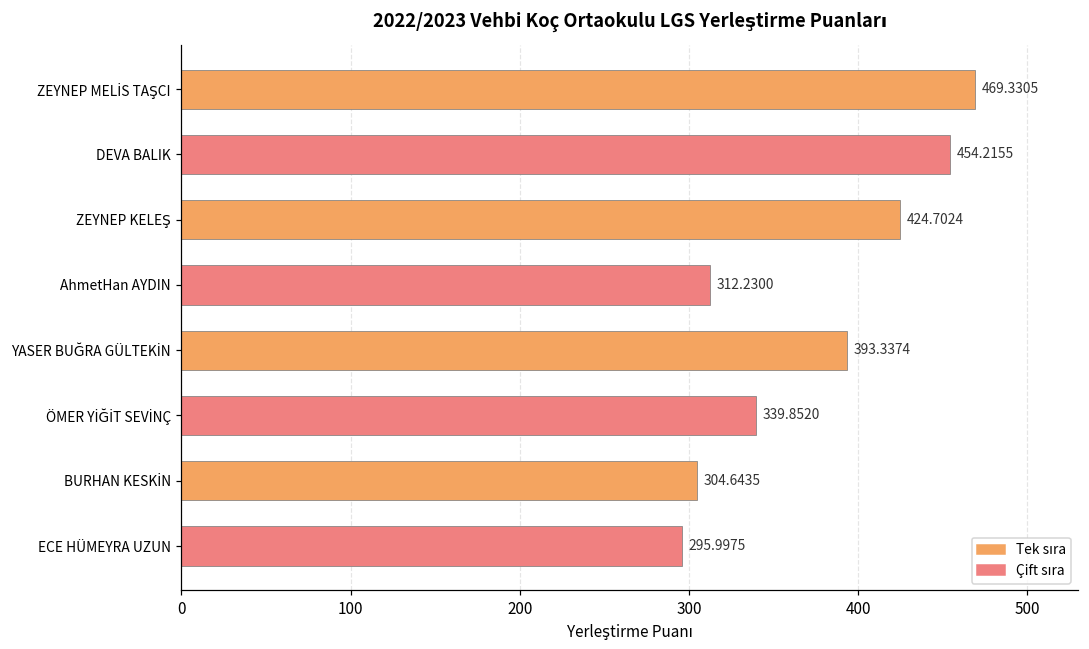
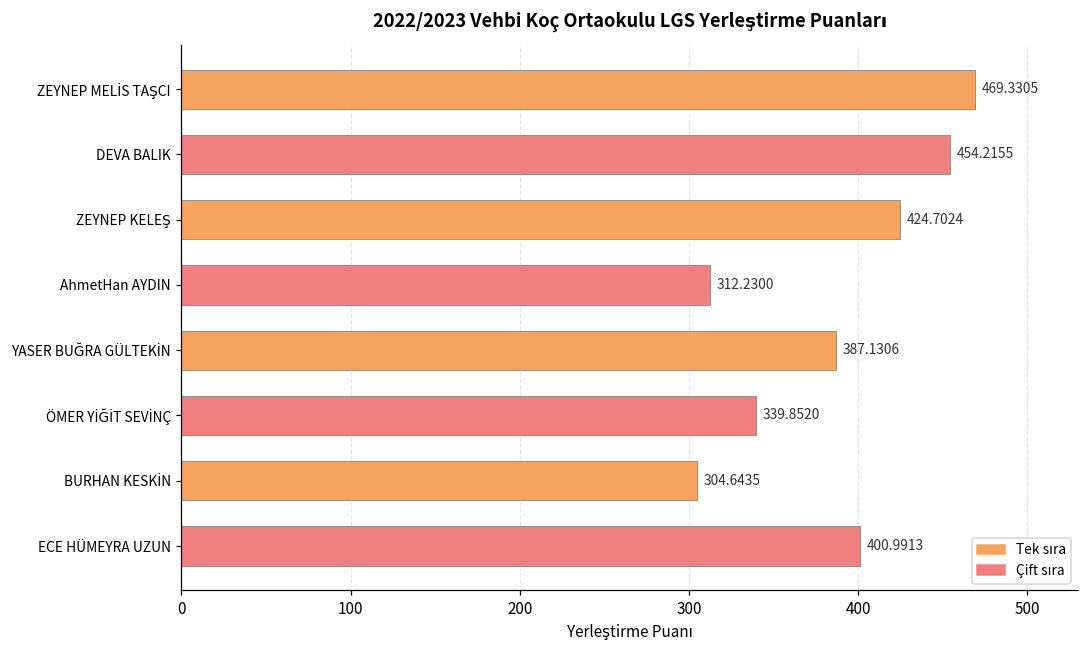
YASER BUĞRA GÜLTEKİN: 393.3374 -> 387.1306
ECE HÜMEYRA UZUN: 295.9975 -> 400.9913
